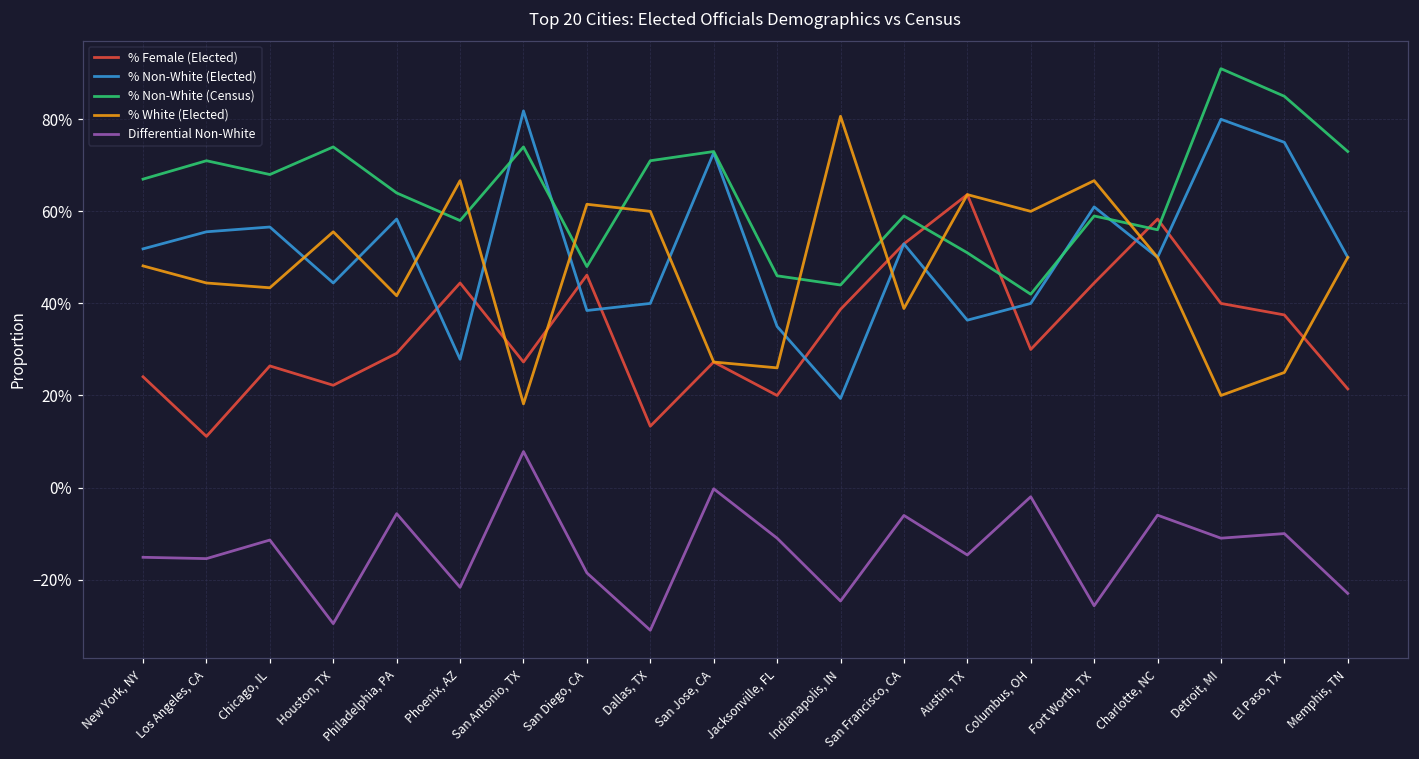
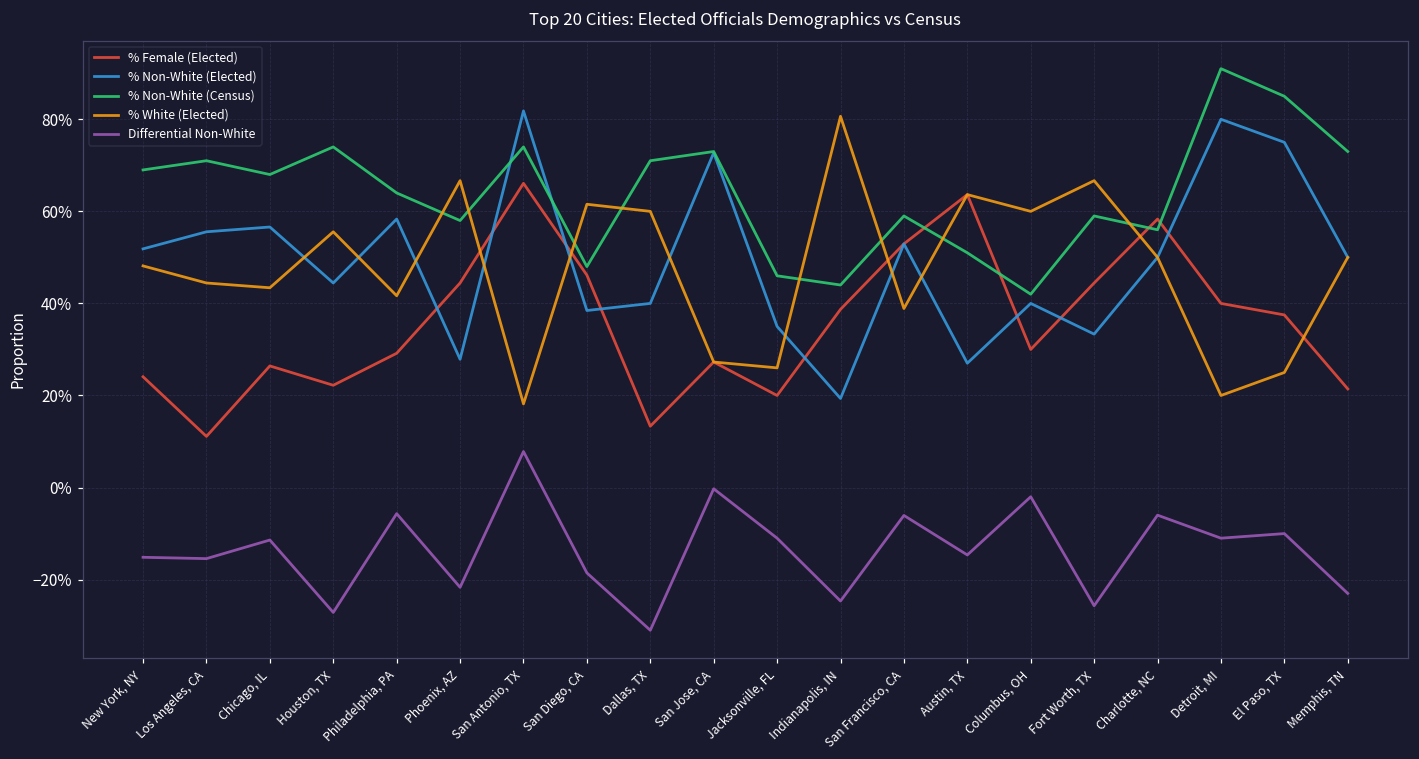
% Non-White (Census), New York, NY: 67% -> 69%
Differential Non-White, Houston, TX: -30% -> -27%
% Female (Elected), San Antonio, TX: 27% -> 66%
% Non-White (Elected), Austin, TX: 36% -> 27%
% Non-White (Elected), Fort Worth, TX: 61% -> 33%
